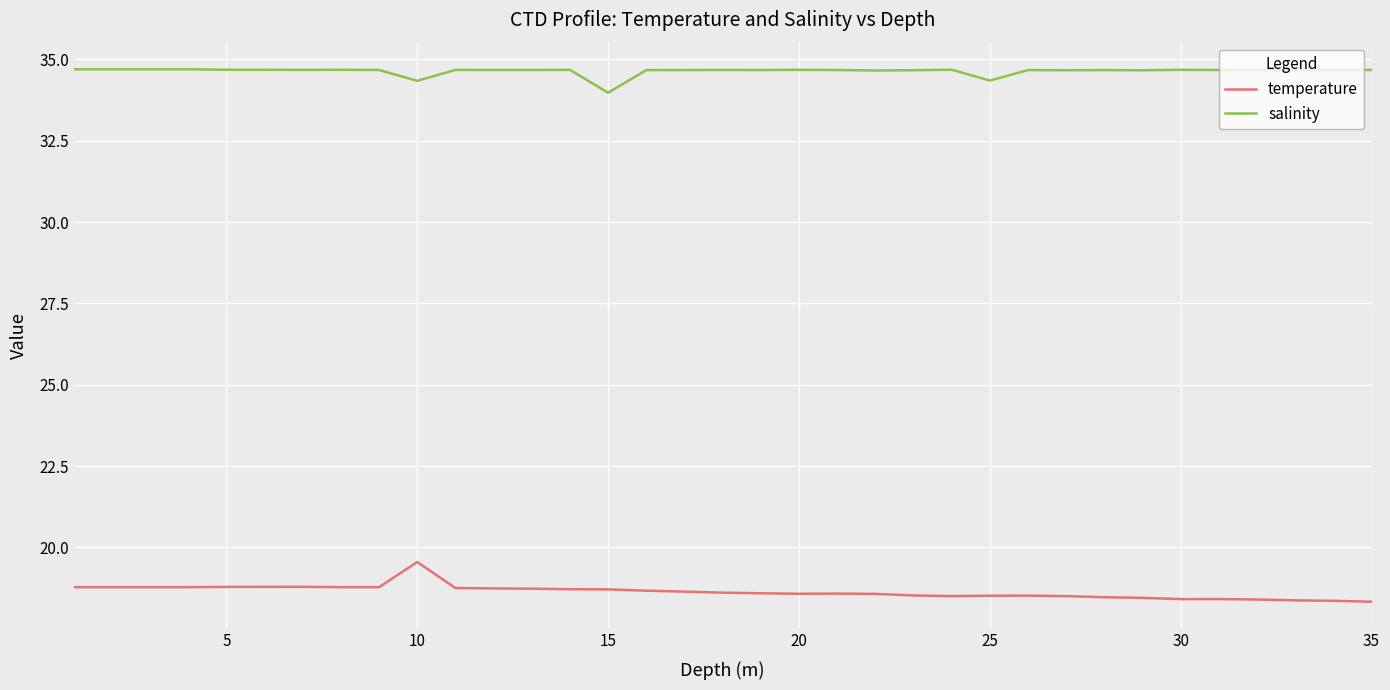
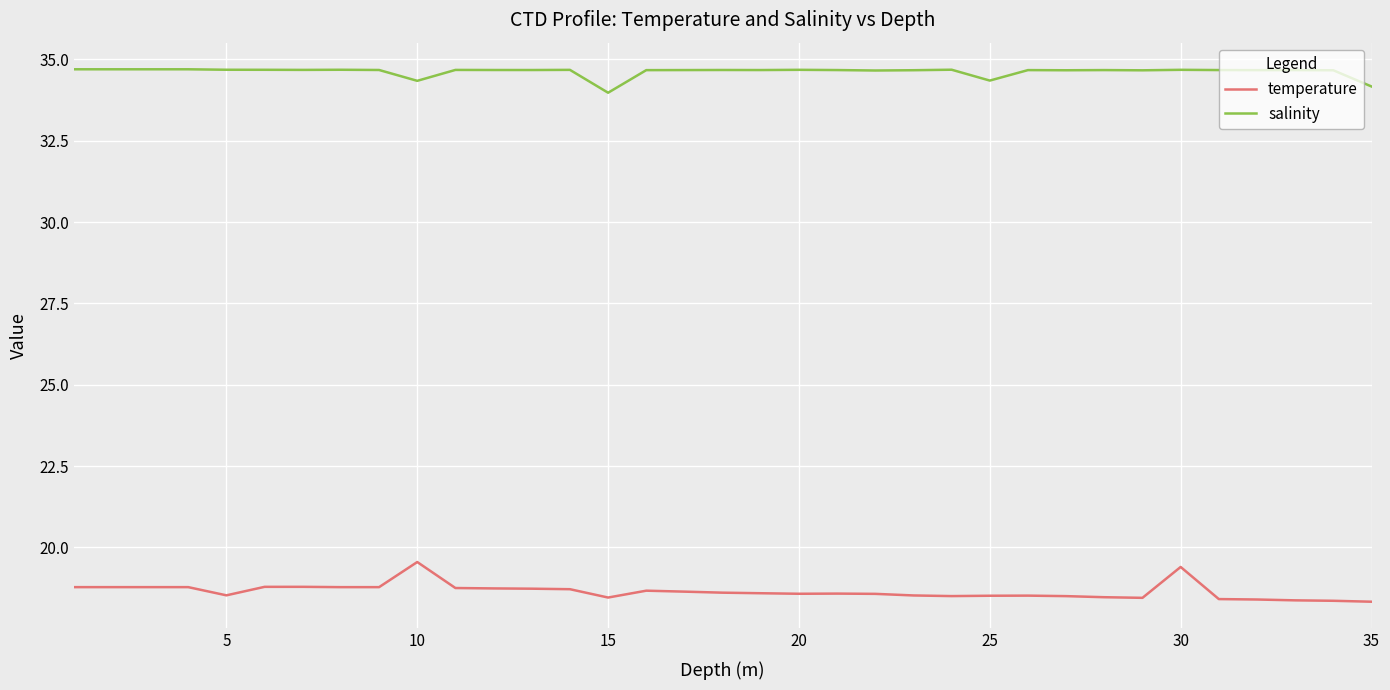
temperature, 5: 18.8 -> 18.5
temperature, 15: 18.7 -> 18.5
temperature, 30: 18.4 -> 19.4
salinity, 35: 34.7 -> 34.2
